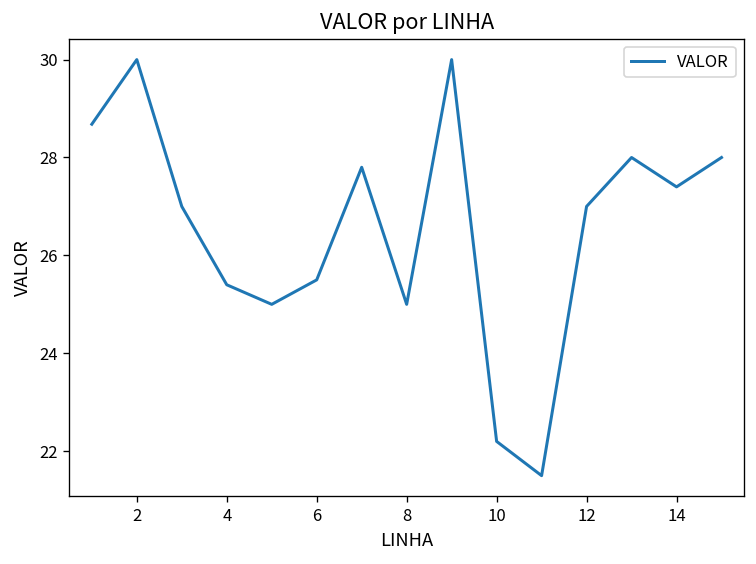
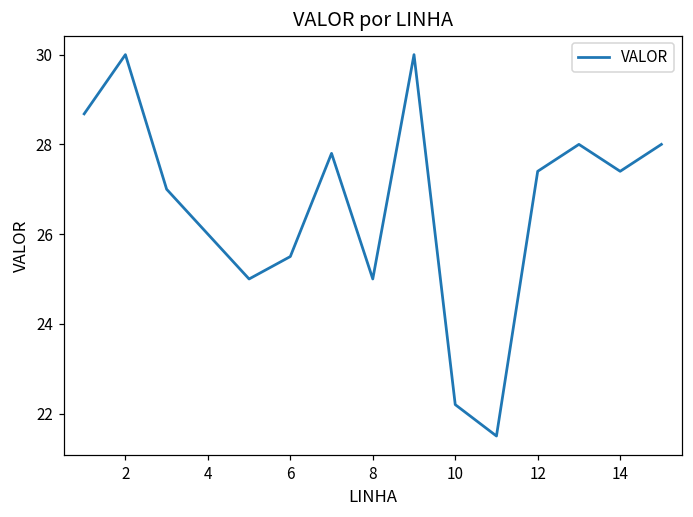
4: 25.4 -> 26.0
12: 27.0 -> 27.4
